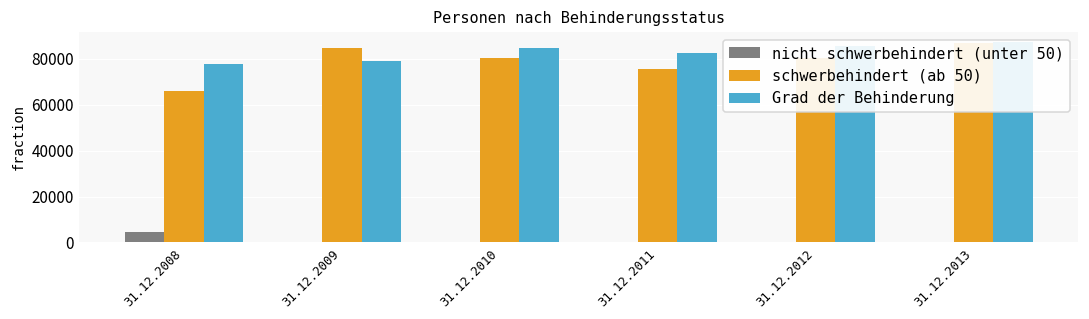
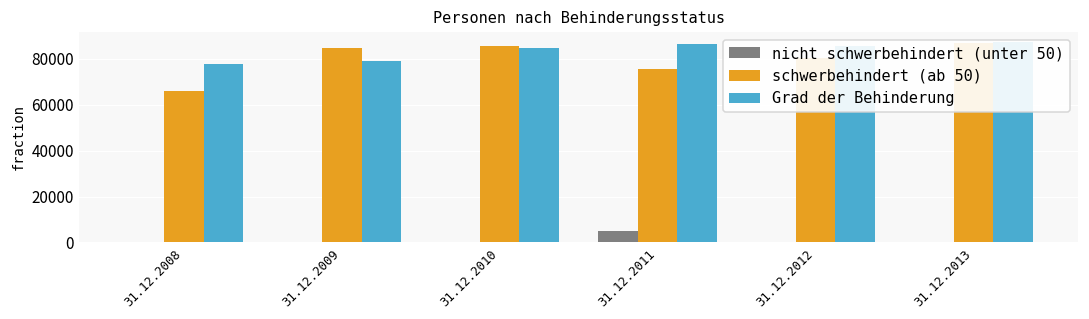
nicht schwerbehindert (unter 50), 31.12.2008: 4000 -> 0
schwerbehindert (ab 50), 31.12.2010: 80000 -> 85000
nicht schwerbehindert (unter 50), 31.12.2011: 0 -> 5000
Grad der Behinderung, 31.12.2011: 83000 -> 87000
